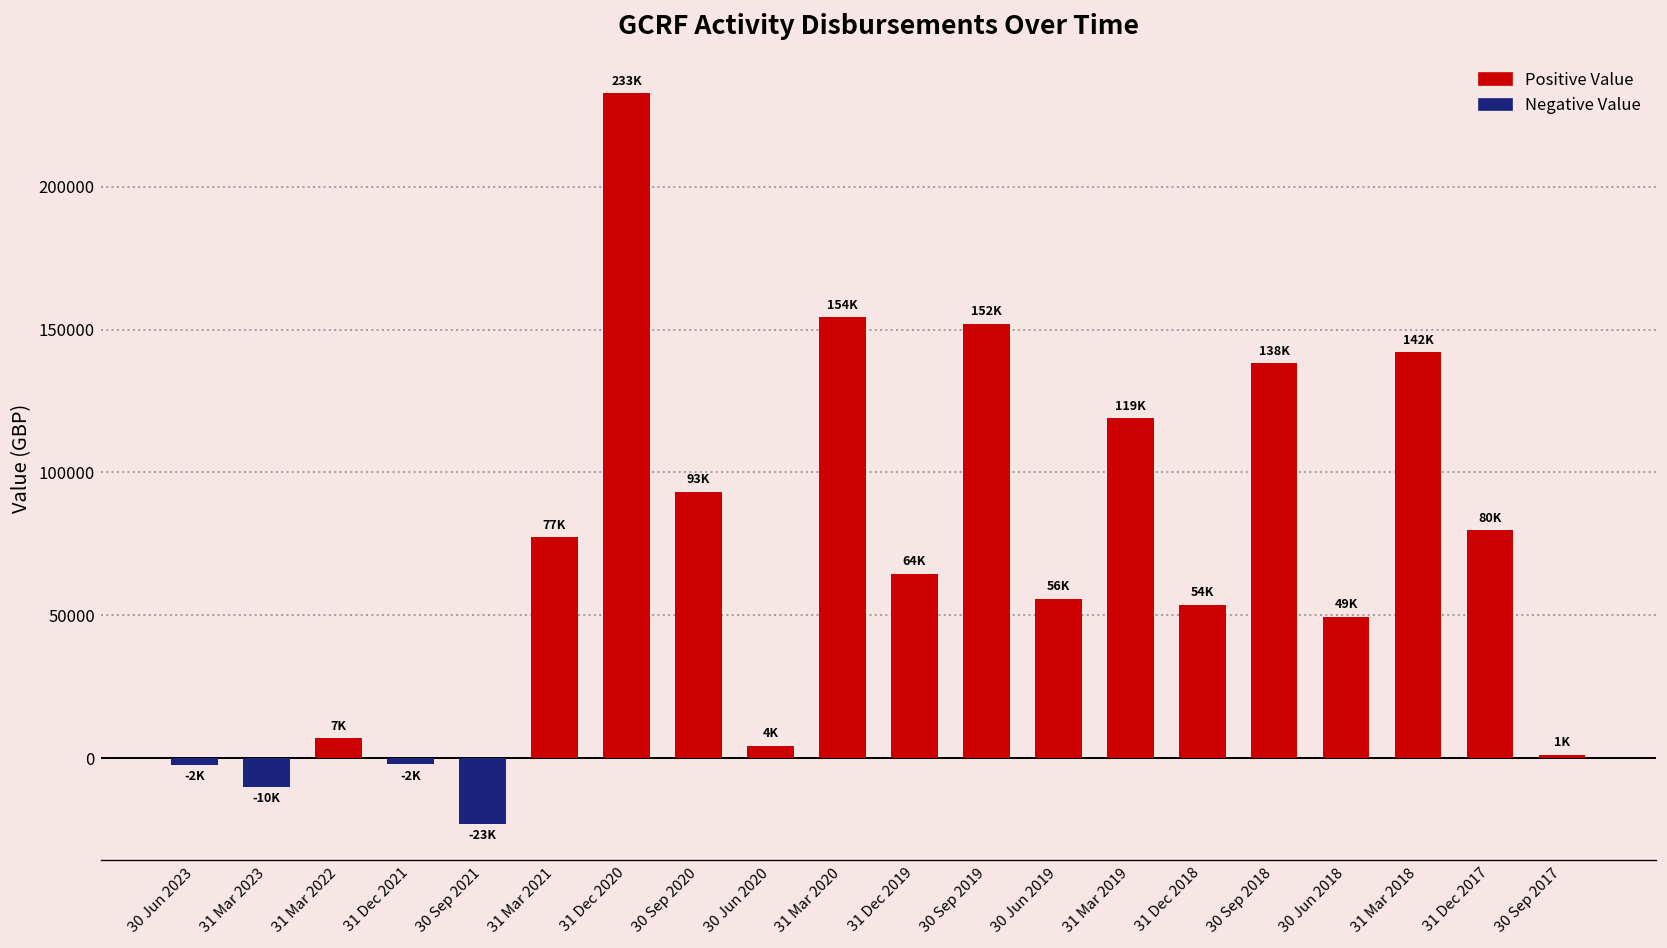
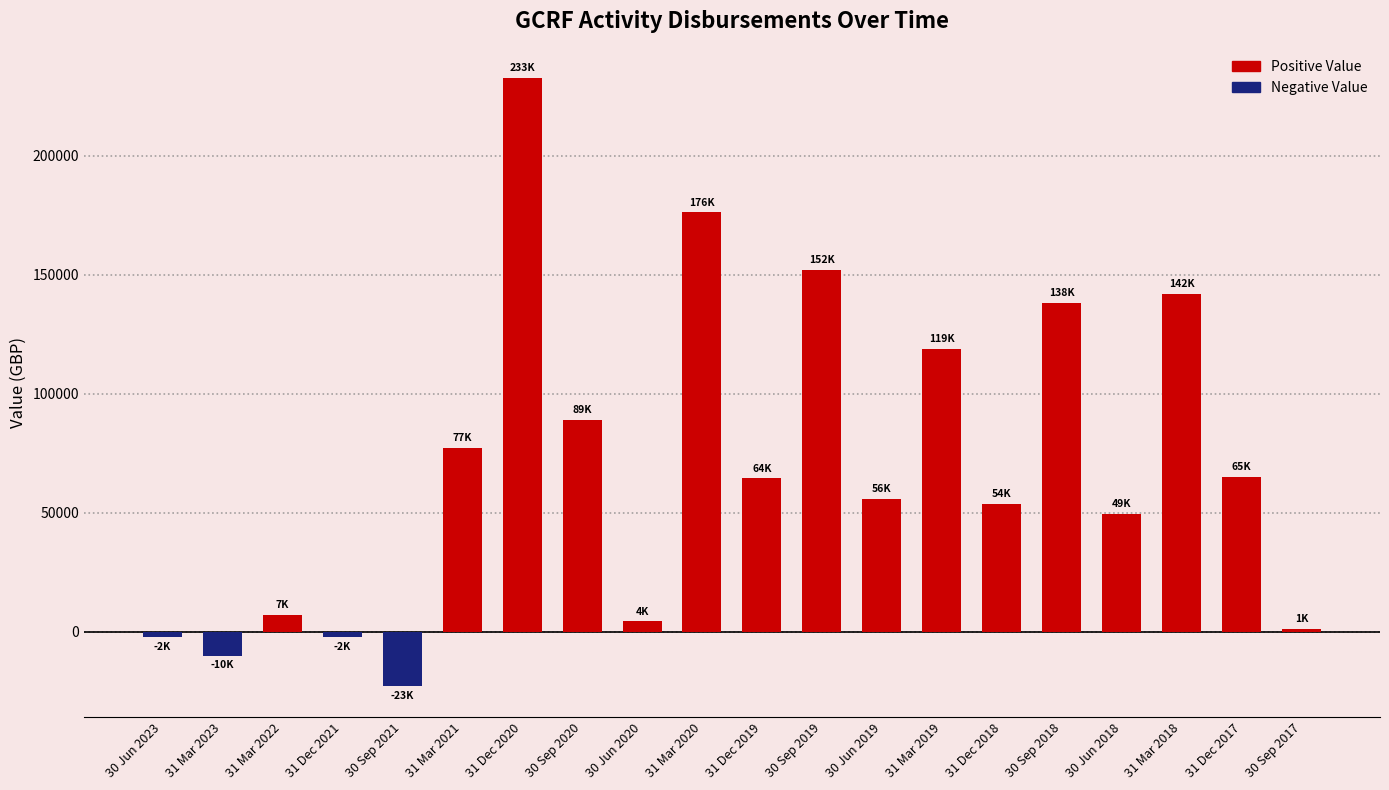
30 Sep 2020: 93K -> 89K
31 Mar 2020: 154K -> 176K
31 Dec 2017: 80K -> 65K
